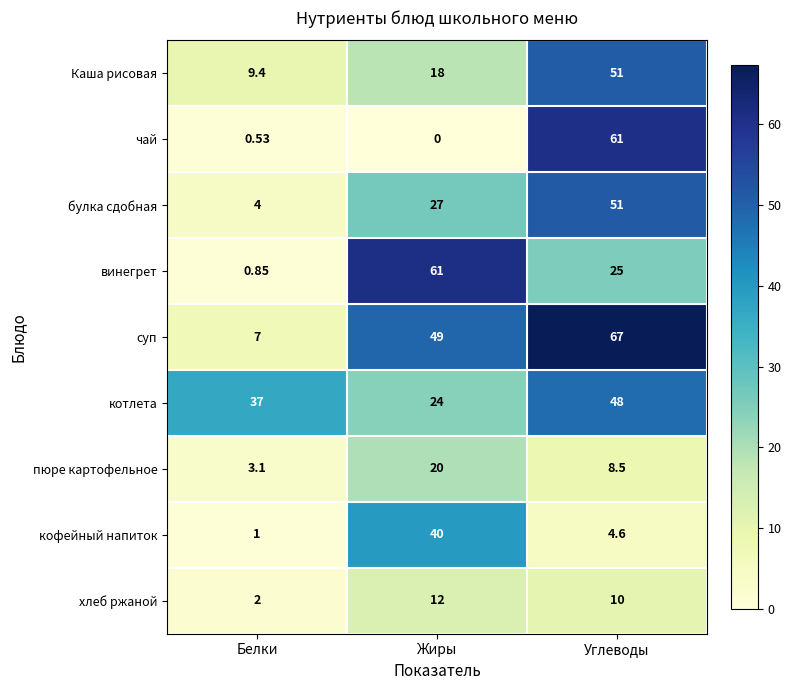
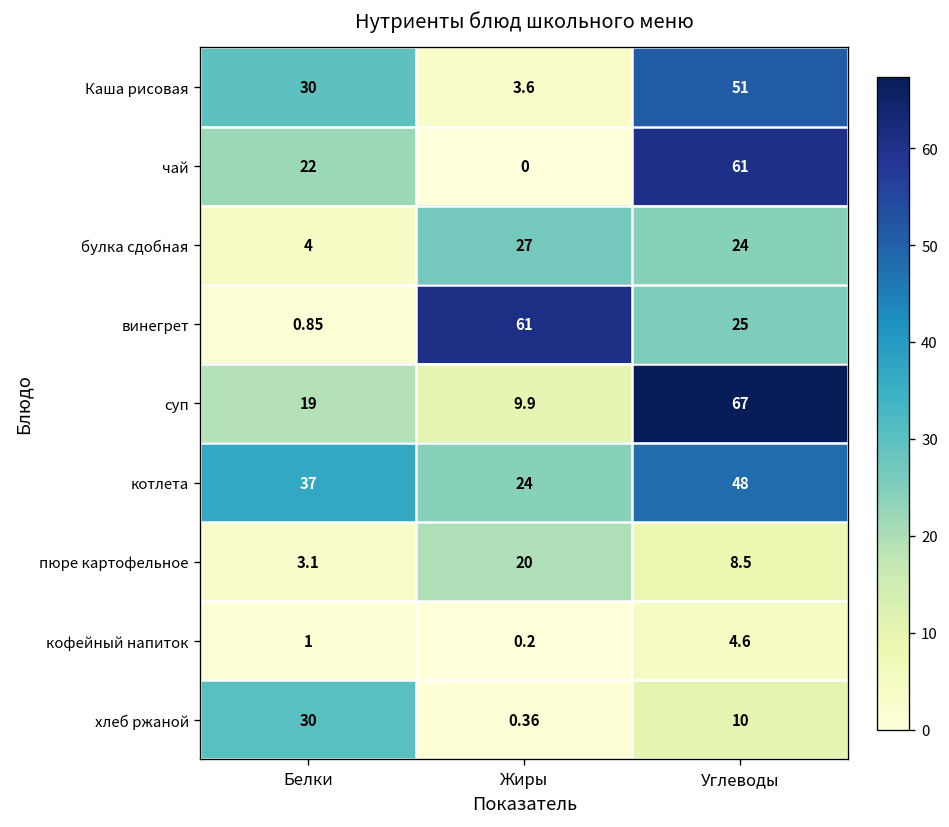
Каша рисовая, Белки: 9.4 -> 30
Каша рисовая, Жиры: 18 -> 3.6
чай, Белки: 0.53 -> 22
булка сдобная, Углеводы: 51 -> 24
суп, Белки: 7 -> 19
суп, Жиры: 49 -> 9.9
кофейный напиток, Жиры: 40 -> 0.2
хлеб ржаной, Белки: 2 -> 30
хлеб ржаной, Жиры: 12 -> 0.36
